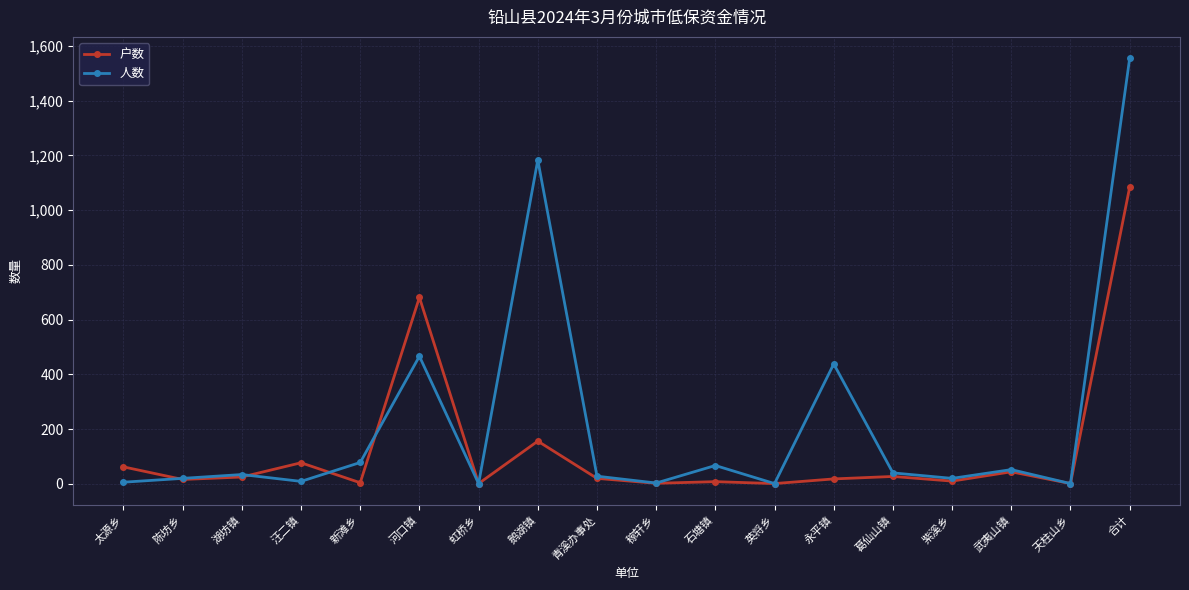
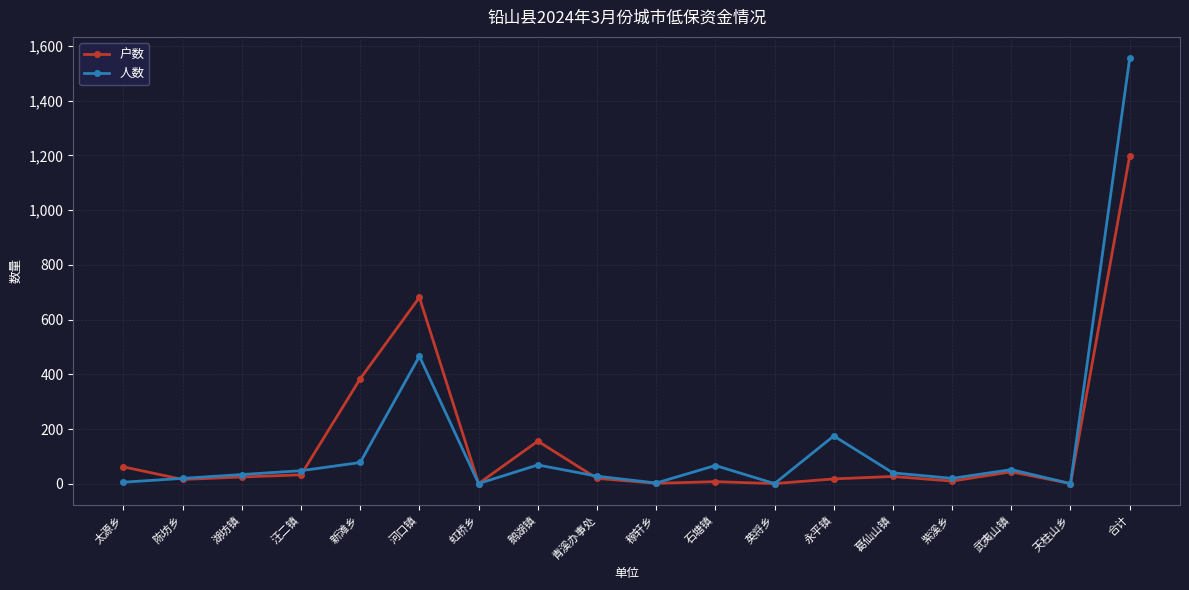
户数, 汪二镇: 80 -> 30
人数, 汪二镇: 10 -> 50
户数, 新滩乡: 0 -> 380
人数, 鹅湖镇: 1,180 -> 70
人数, 永平镇: 440 -> 180
户数, 合计: 1,080 -> 1,200
